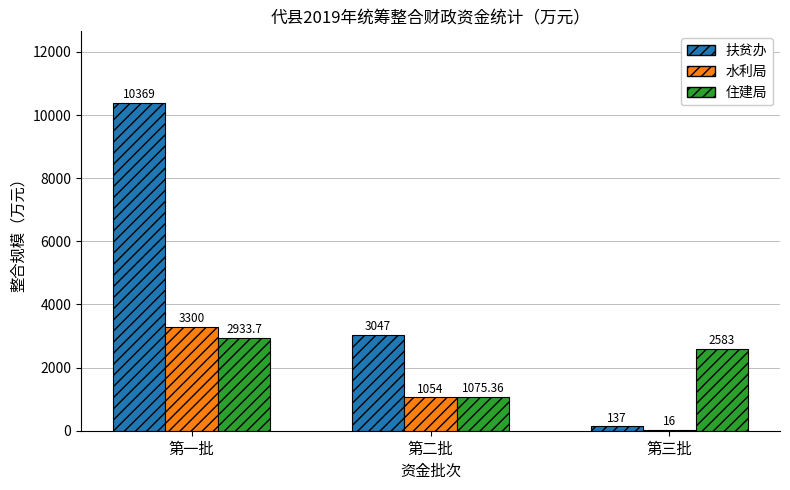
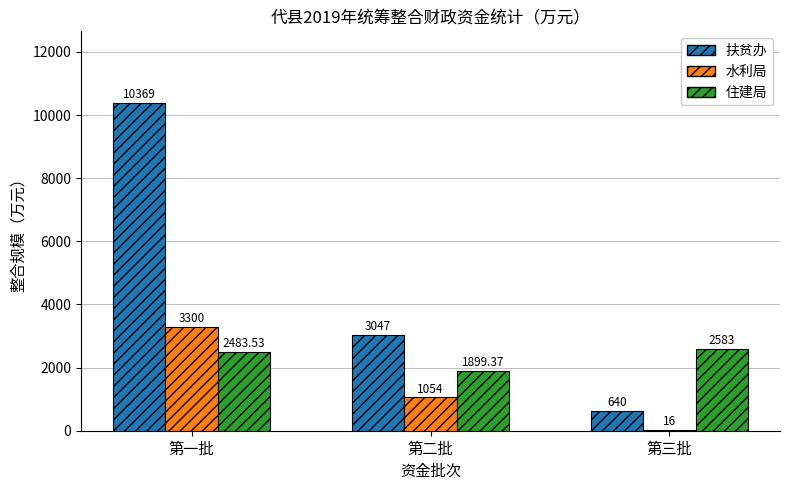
住建局, 第一批: 2933.7 -> 2483.53
住建局, 第二批: 1075.36 -> 1899.37
扶贫办, 第三批: 137 -> 640
